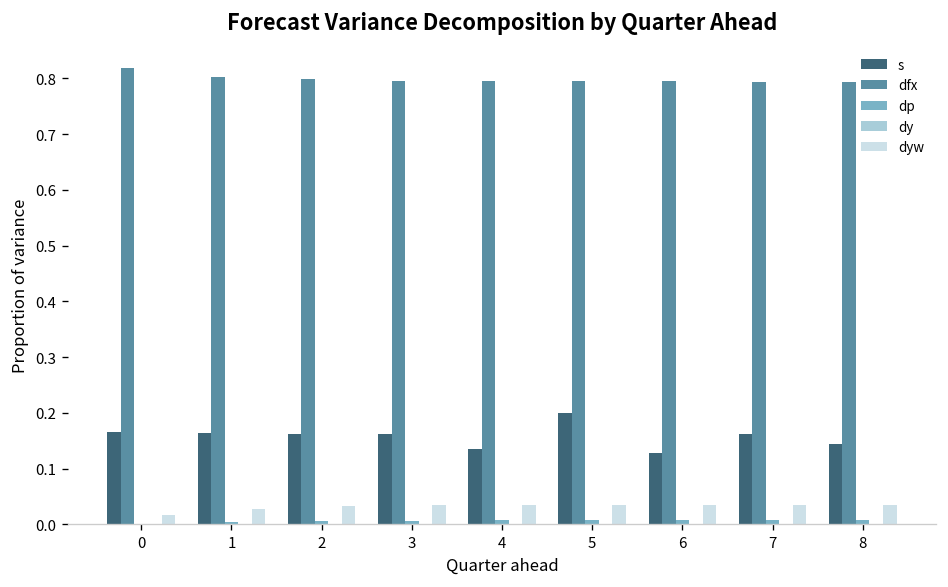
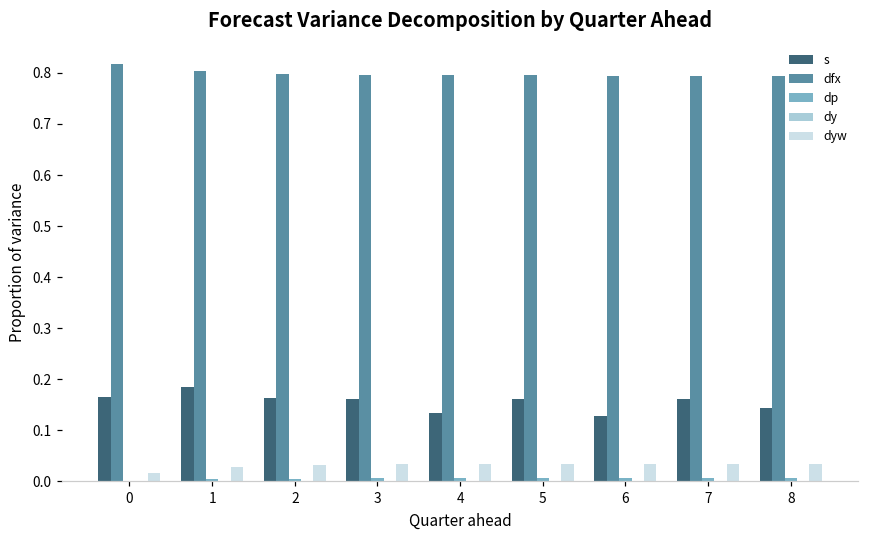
s, 1: 0.16 -> 0.19
s, 5: 0.20 -> 0.16
